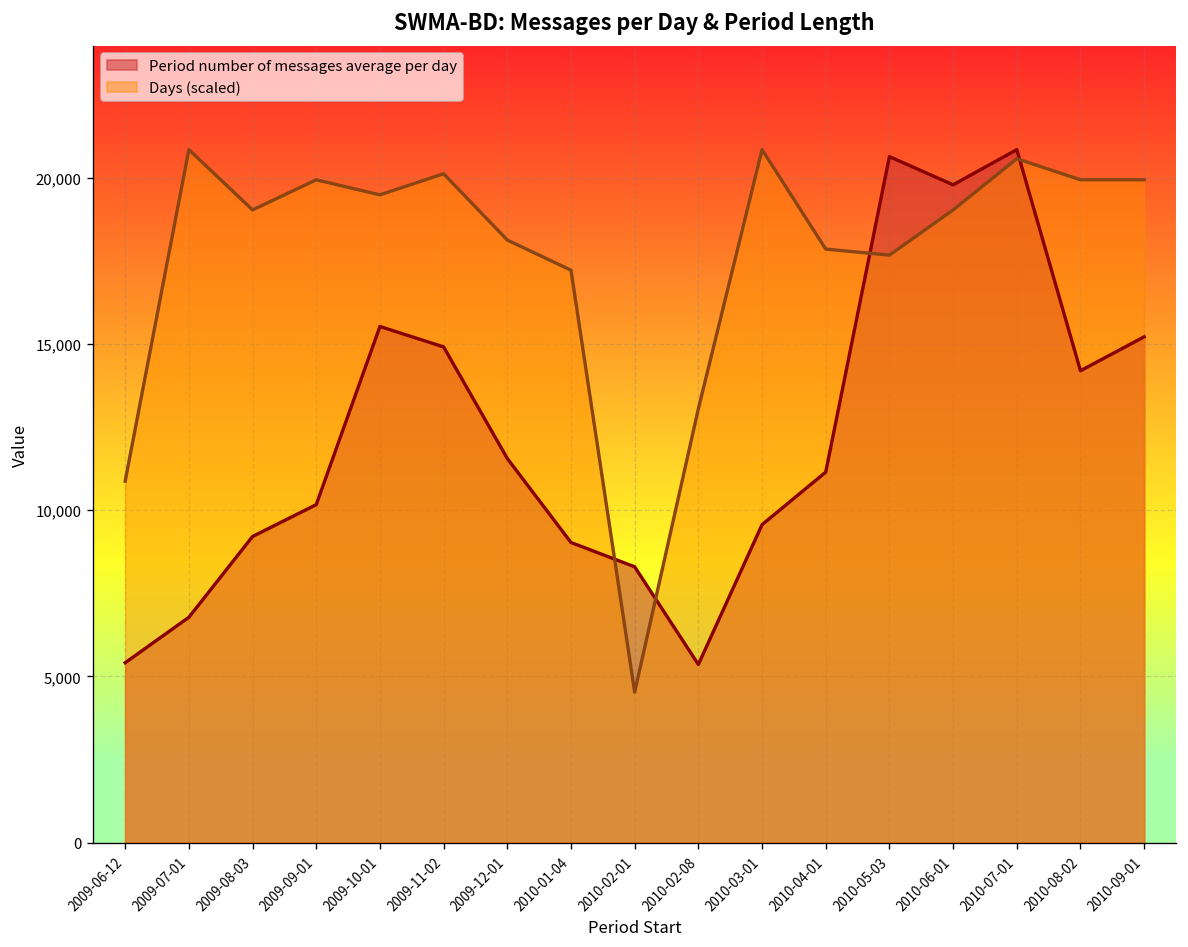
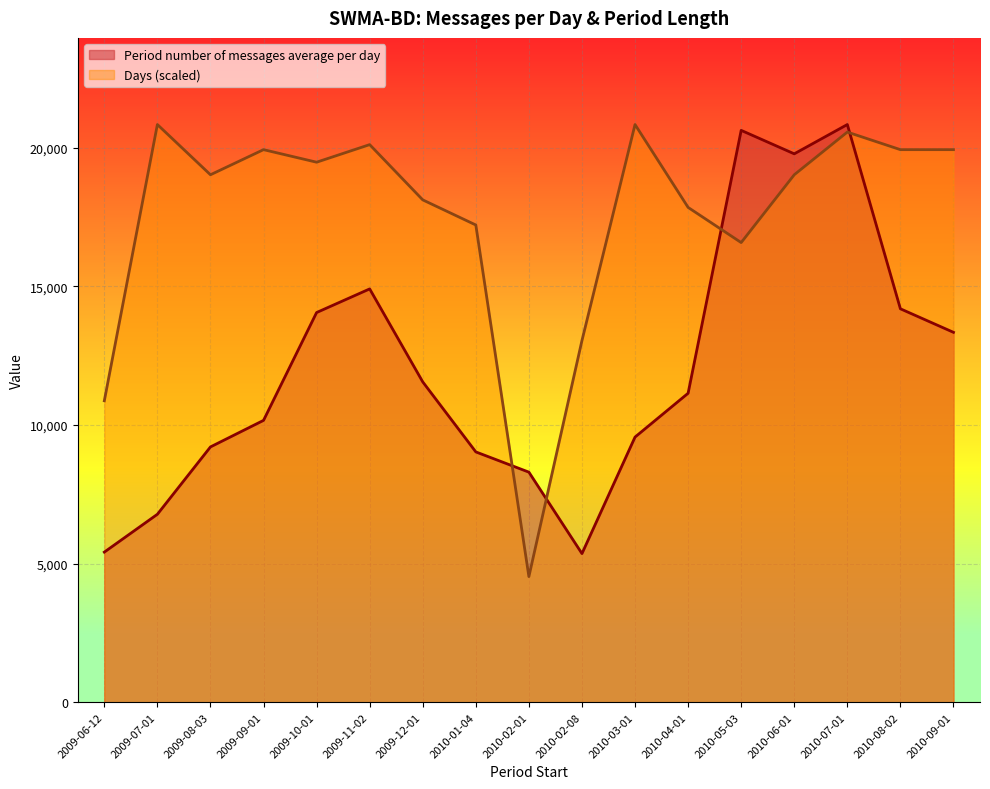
Period number of messages average per day, 2009-10-01: 15,500 -> 14,100
Days (scaled), 2010-05-03: 17,700 -> 16,600
Period number of messages average per day, 2010-09-01: 15,200 -> 13,300
